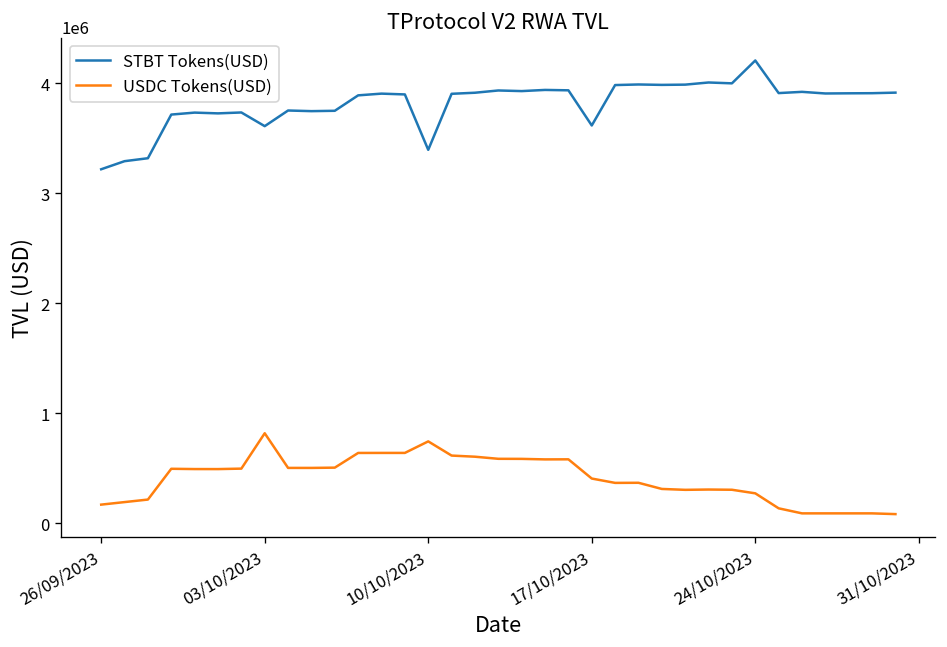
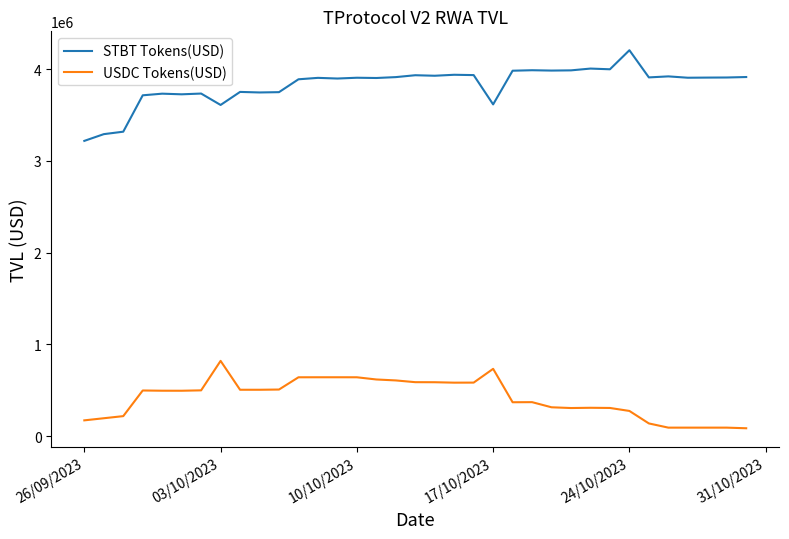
STBT Tokens(USD), 10/10/2023: 3400000 -> 3900000
USDC Tokens(USD), 10/10/2023: 700000 -> 600000
USDC Tokens(USD), 17/10/2023: 400000 -> 700000
